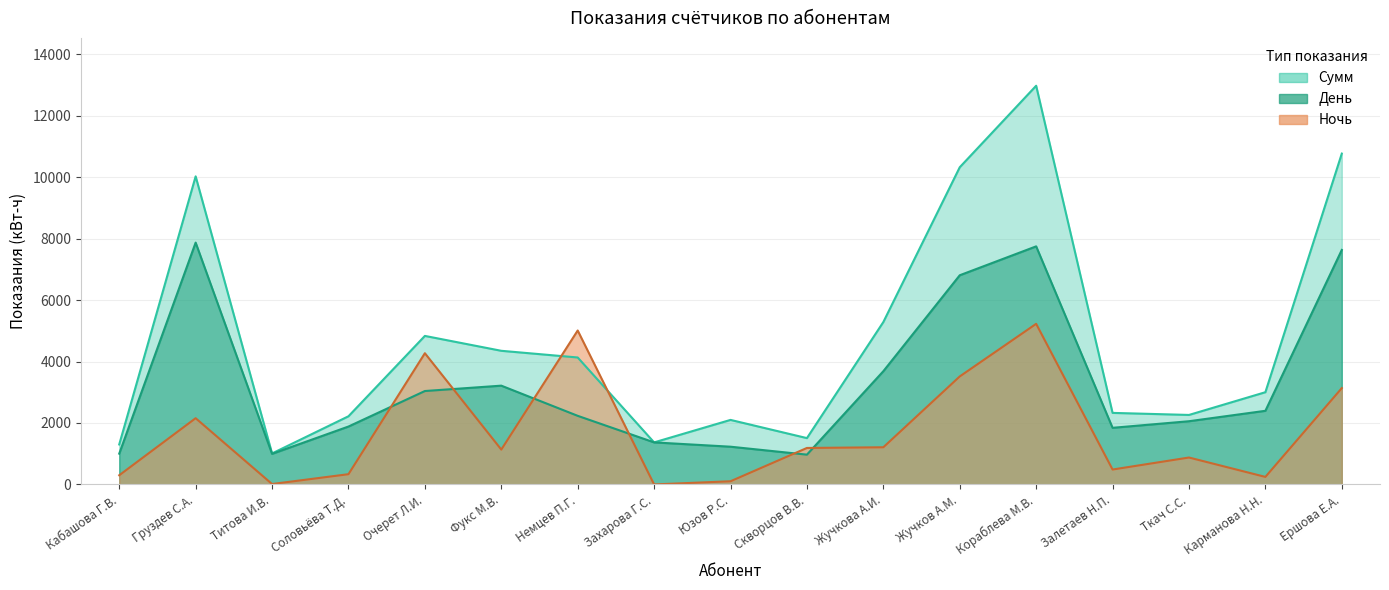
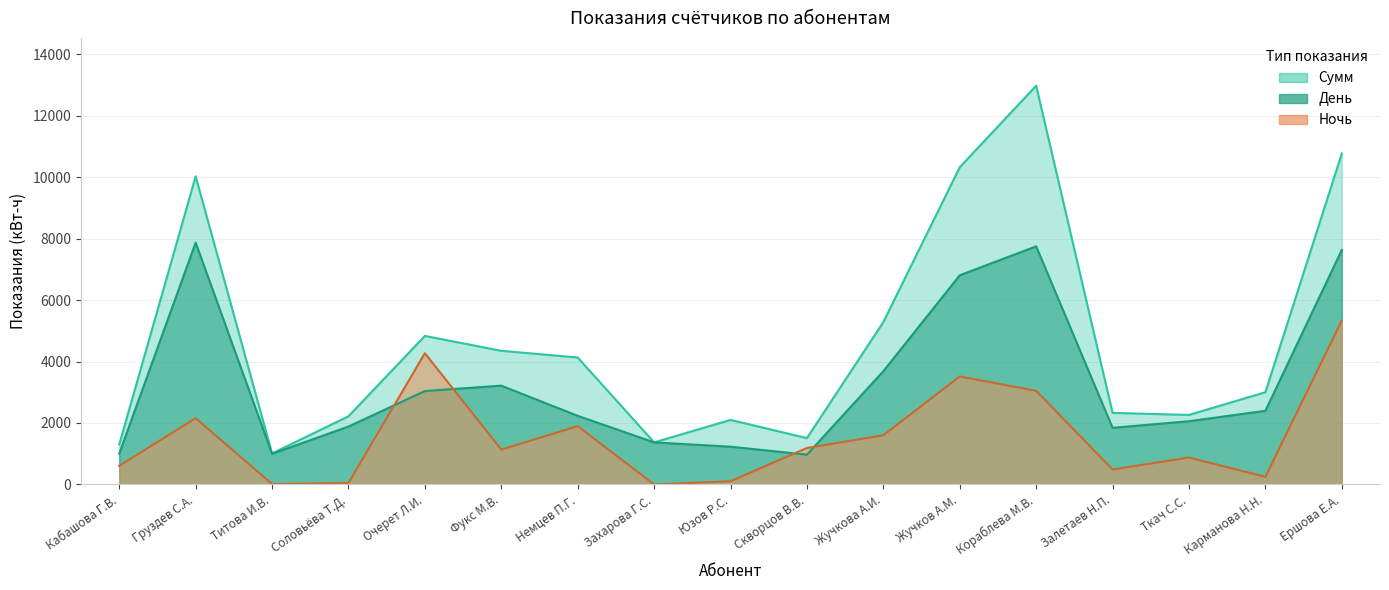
Ночь, Кабашова Г.В.: 300 -> 600
Ночь, Соловьёва Т.Д.: 300 -> 0
Ночь, Немцев П.Г.: 5000 -> 1900
Ночь, Жучкова А.И.: 1200 -> 1600
Ночь, Кораблева М.В.: 5200 -> 3000
Ночь, Ершова Е.А.: 3100 -> 5300
